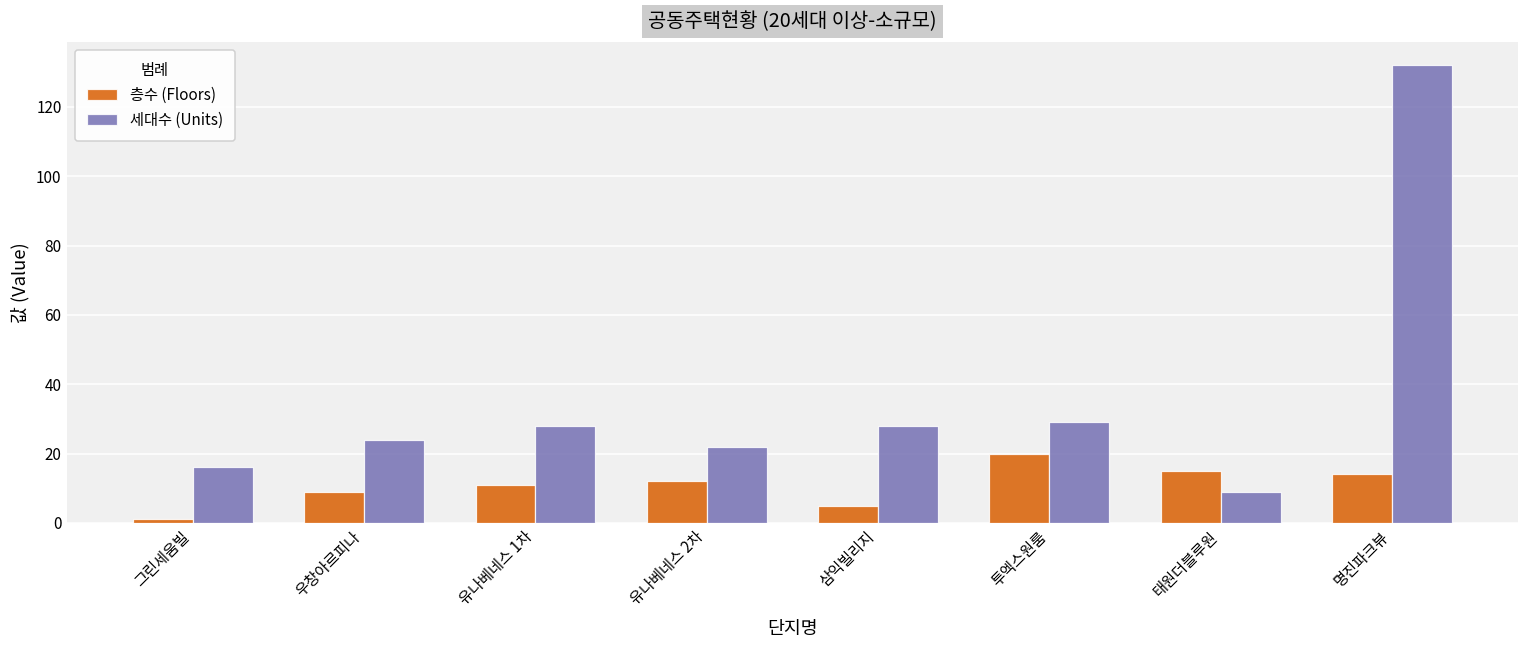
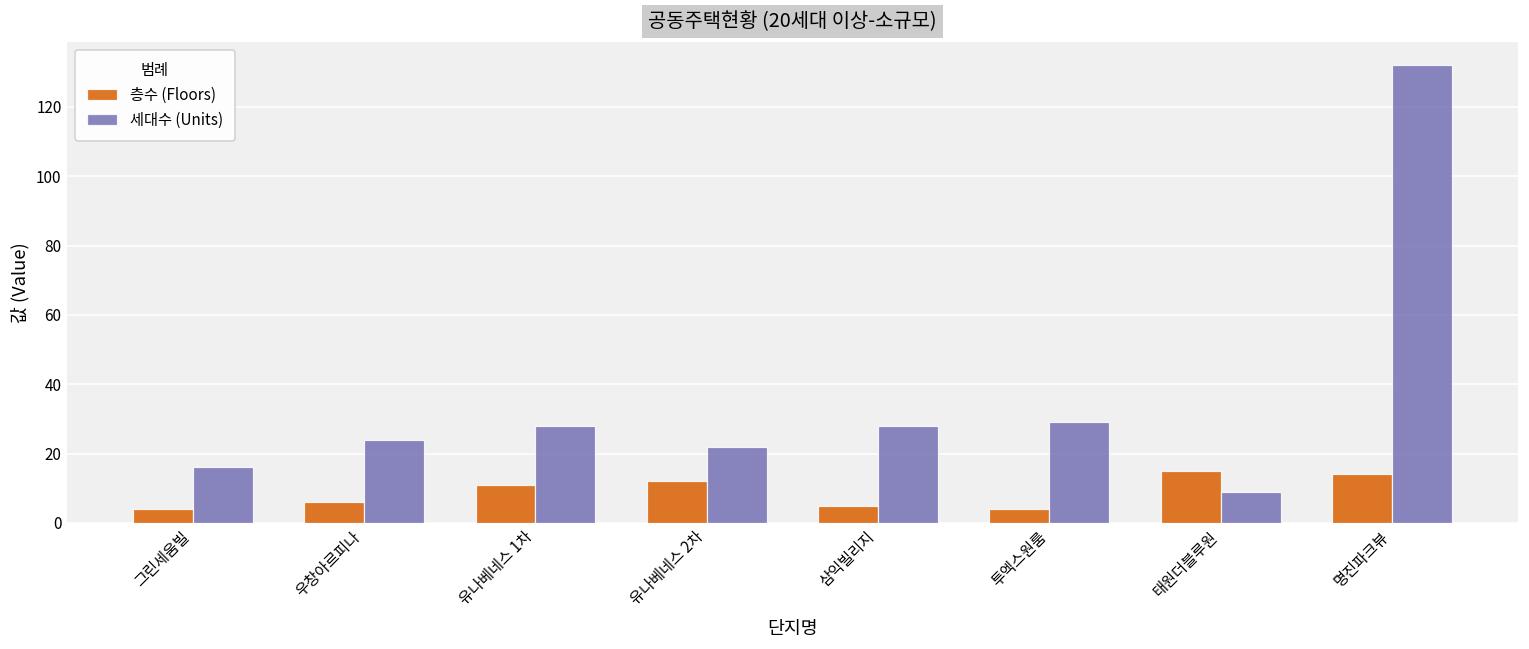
층수 (Floors), 그린세움빌: 1 -> 4
층수 (Floors), 우창아르피나: 9 -> 6
층수 (Floors), 투엑스원룸: 20 -> 4
